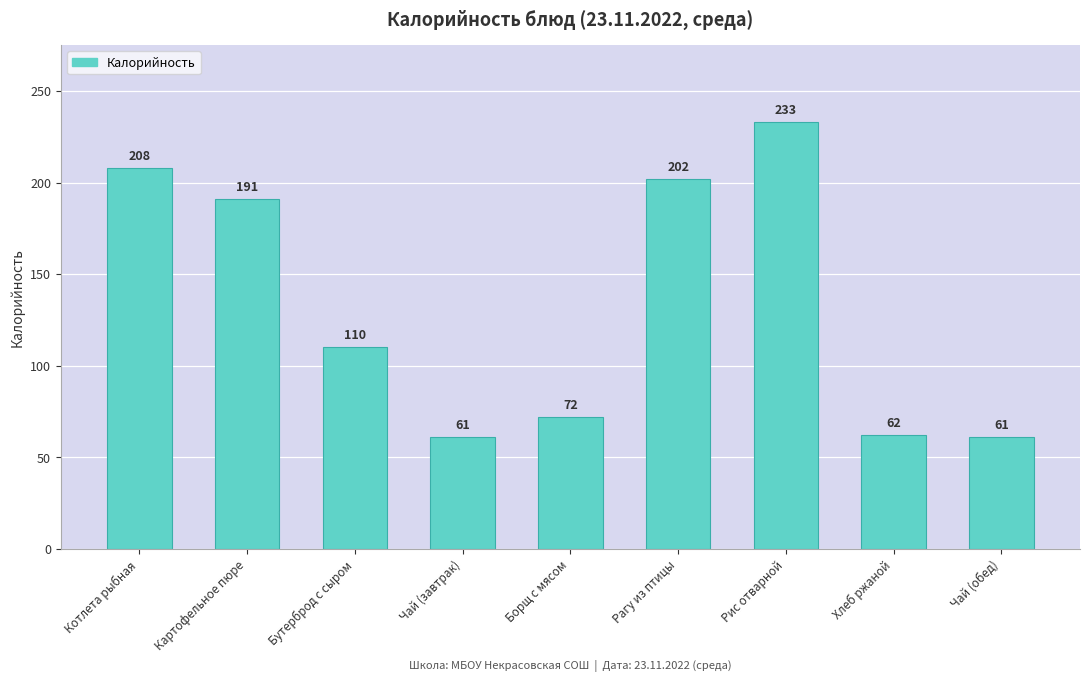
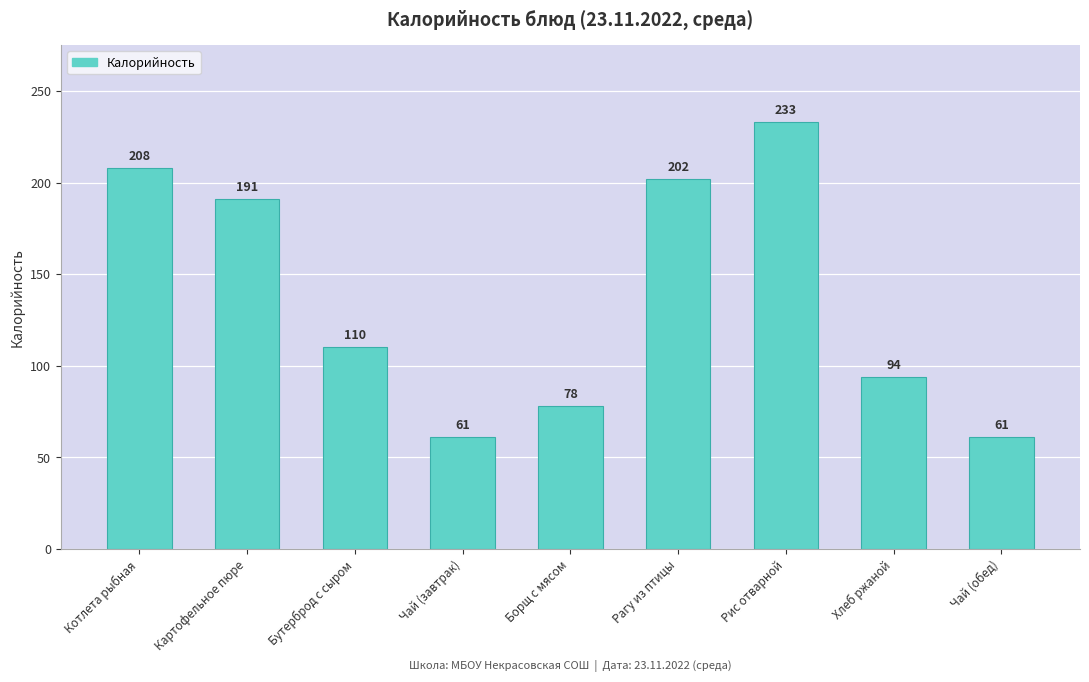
Борщ с мясом: 72 -> 78
Хлеб ржаной: 62 -> 94
